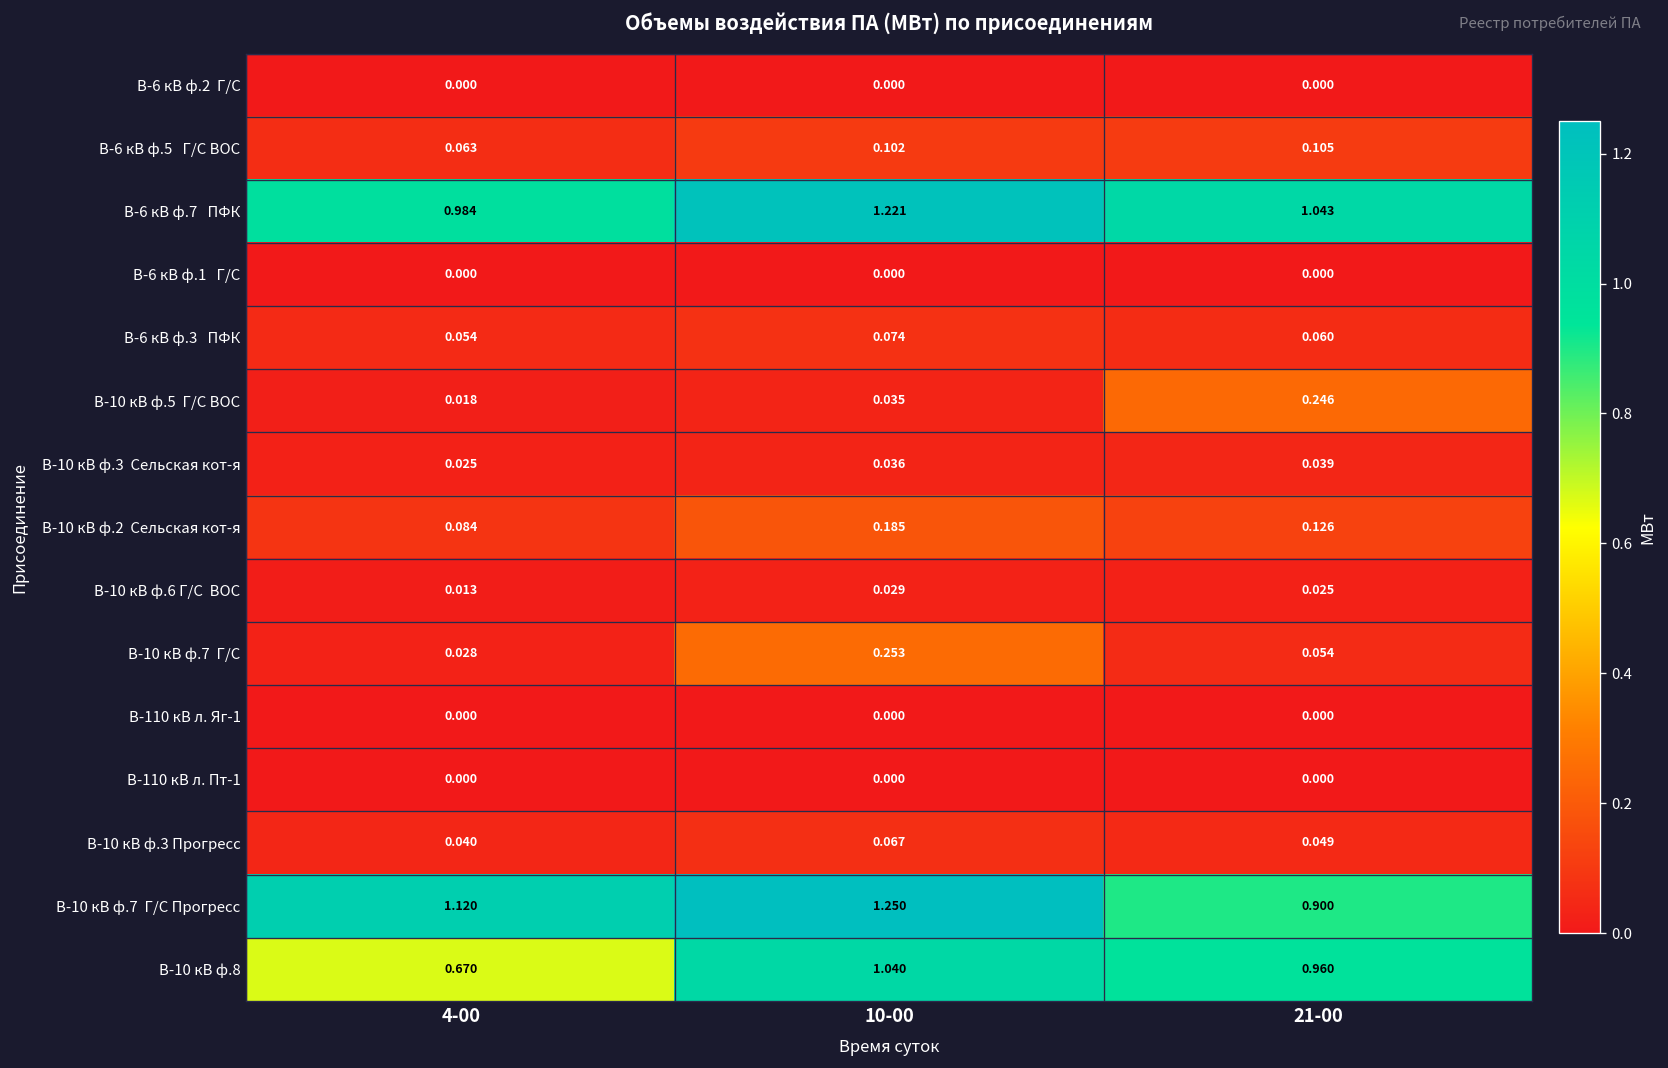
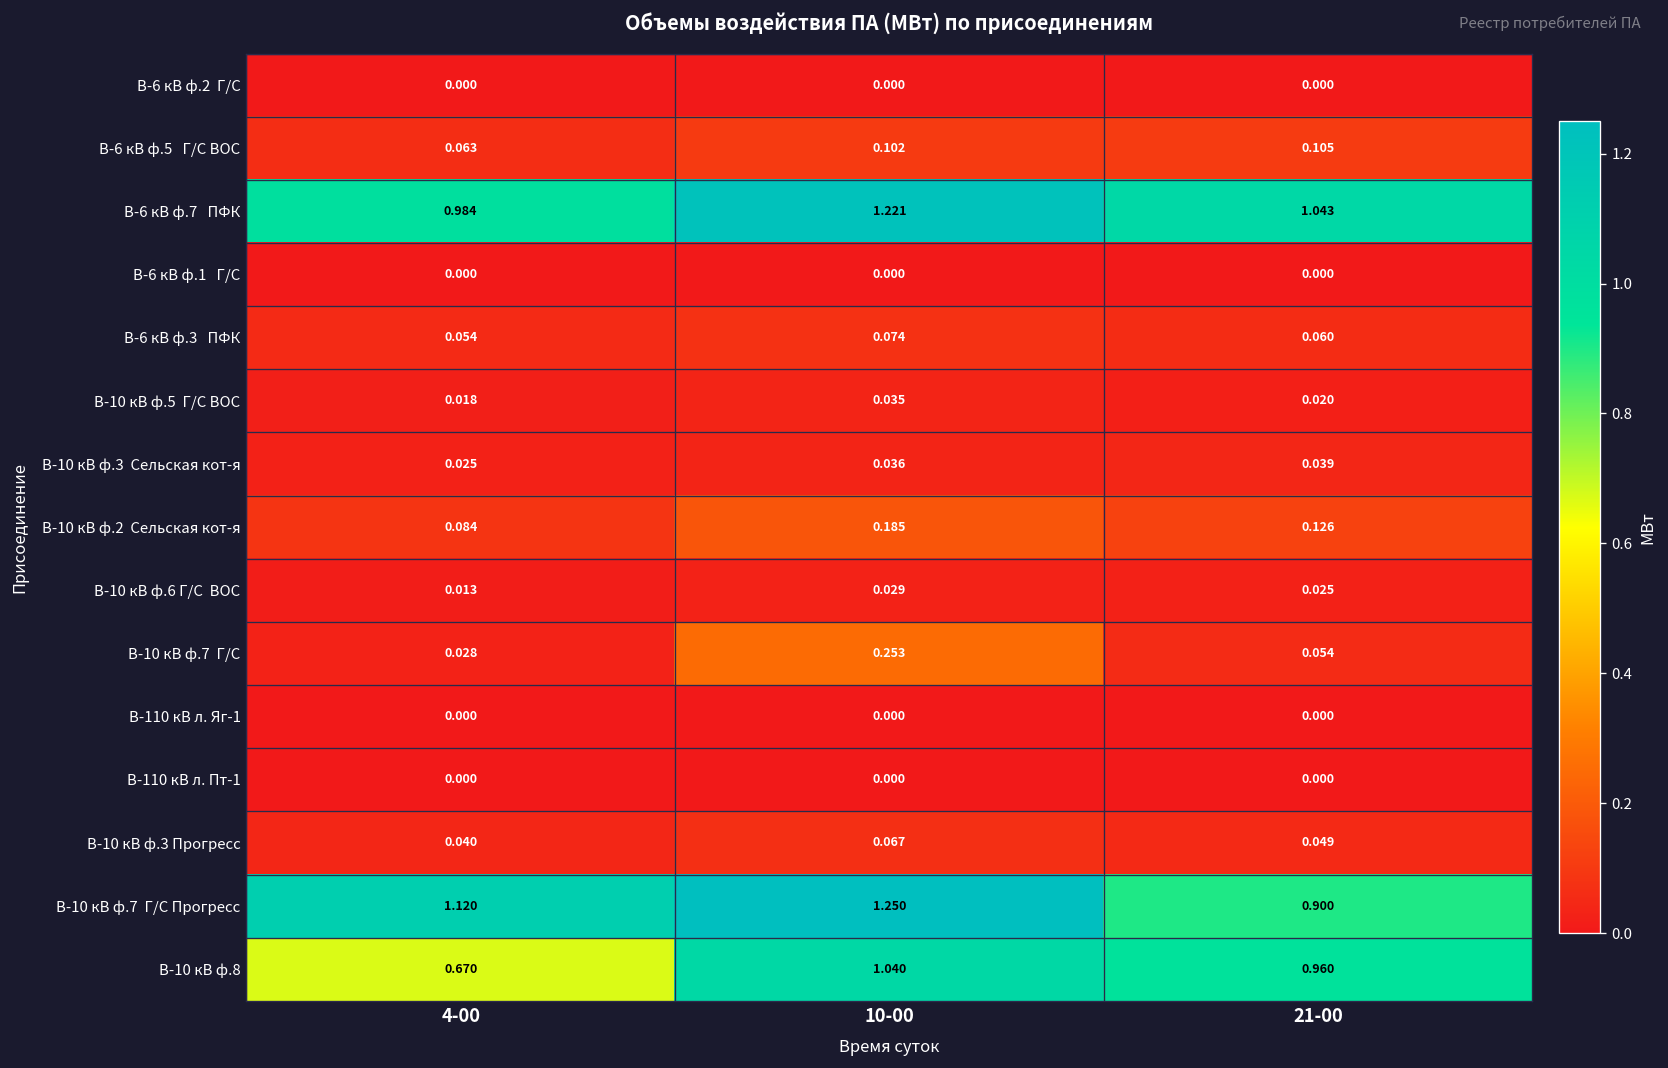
В-10 кВ ф.5 Г/С ВОС, 21-00: 0.246 -> 0.020
